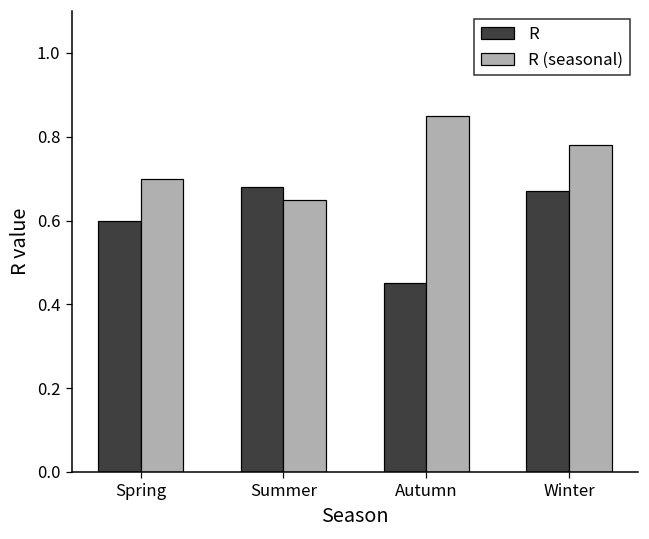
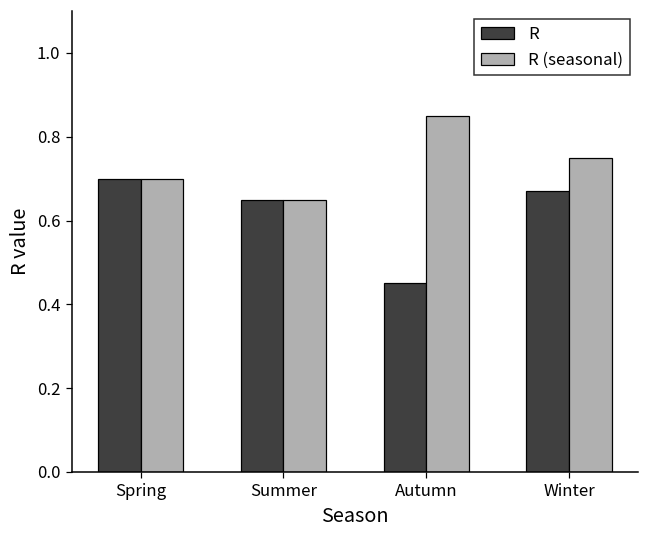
R, Spring: 0.6 -> 0.7
R, Summer: 0.68 -> 0.65
R (seasonal), Winter: 0.78 -> 0.75
